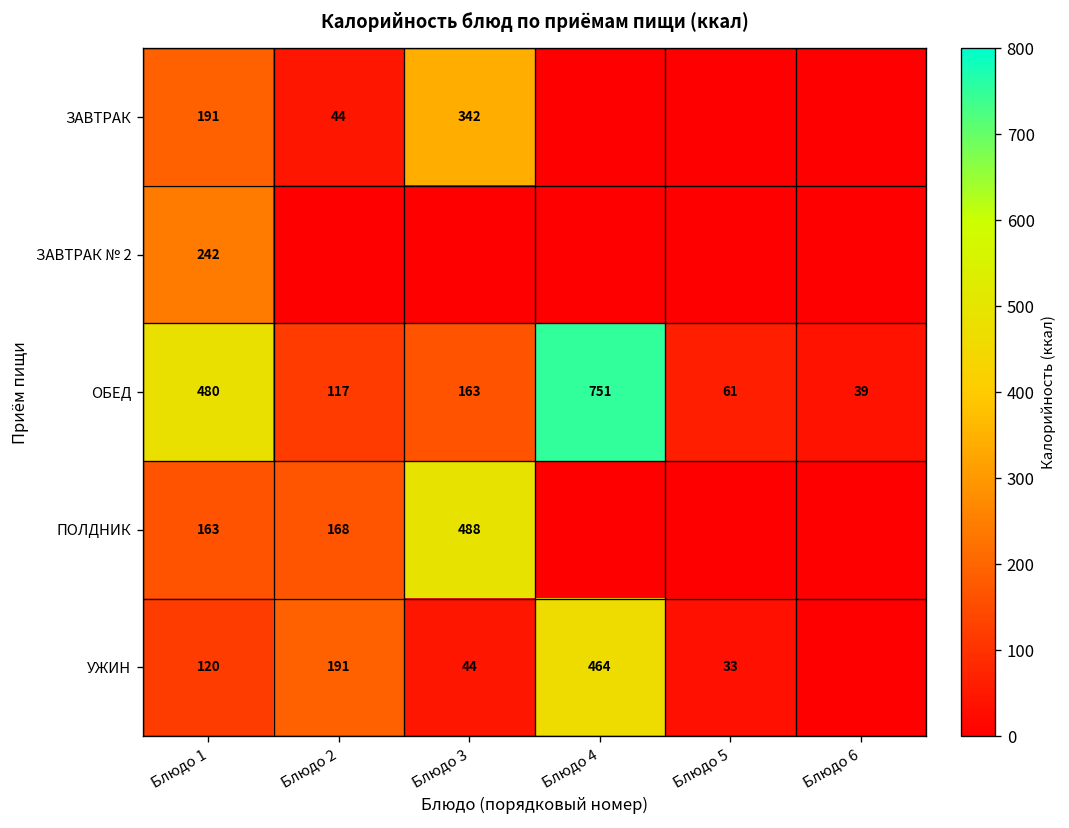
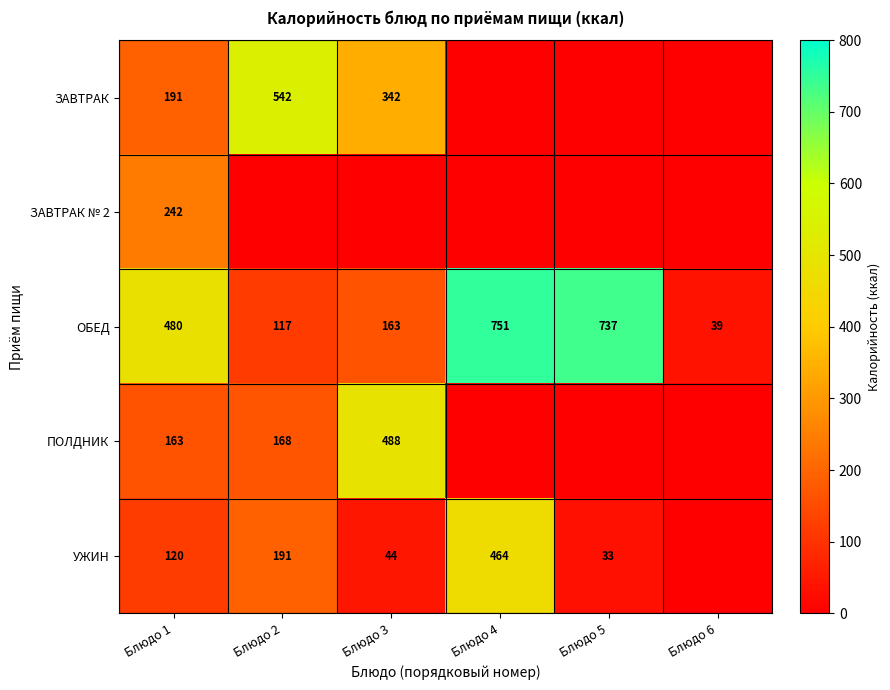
ЗАВТРАК, Блюдо 2: 44 -> 542
ОБЕД, Блюдо 5: 61 -> 737
